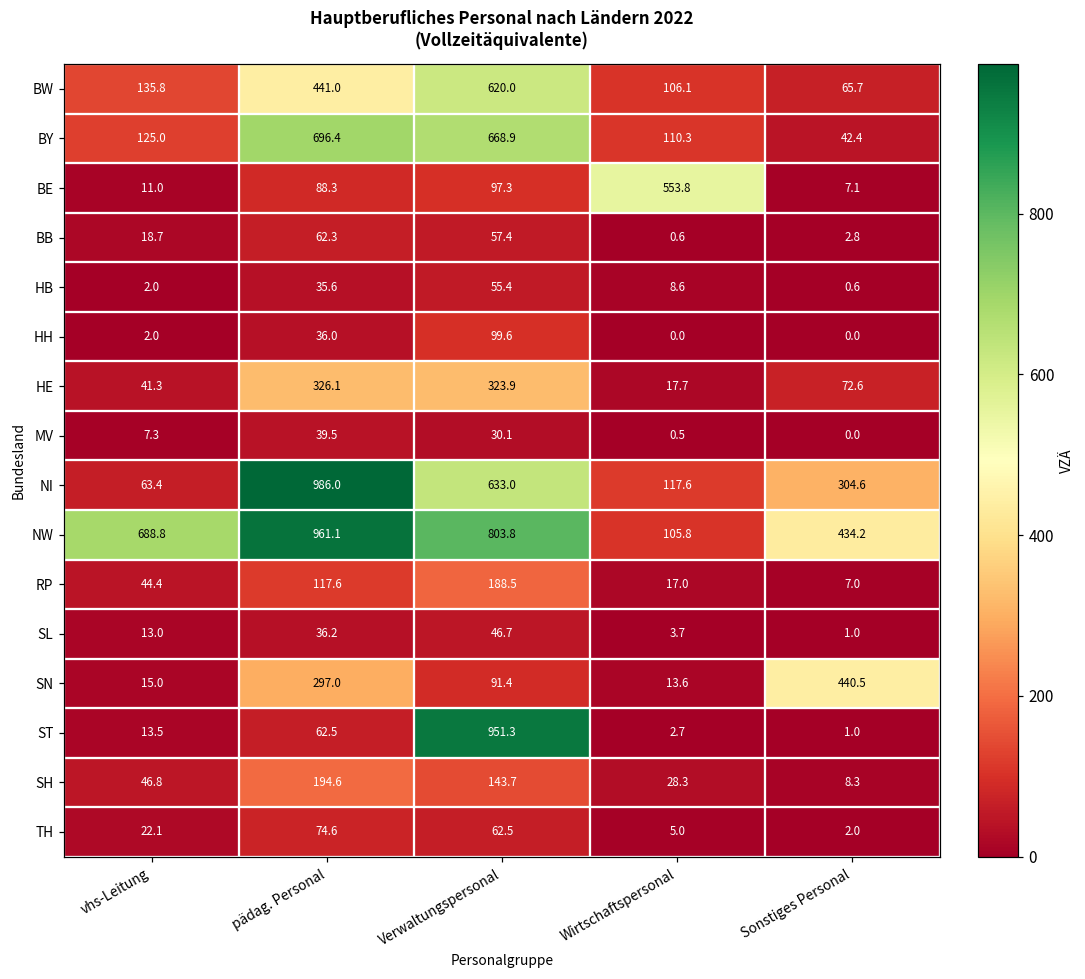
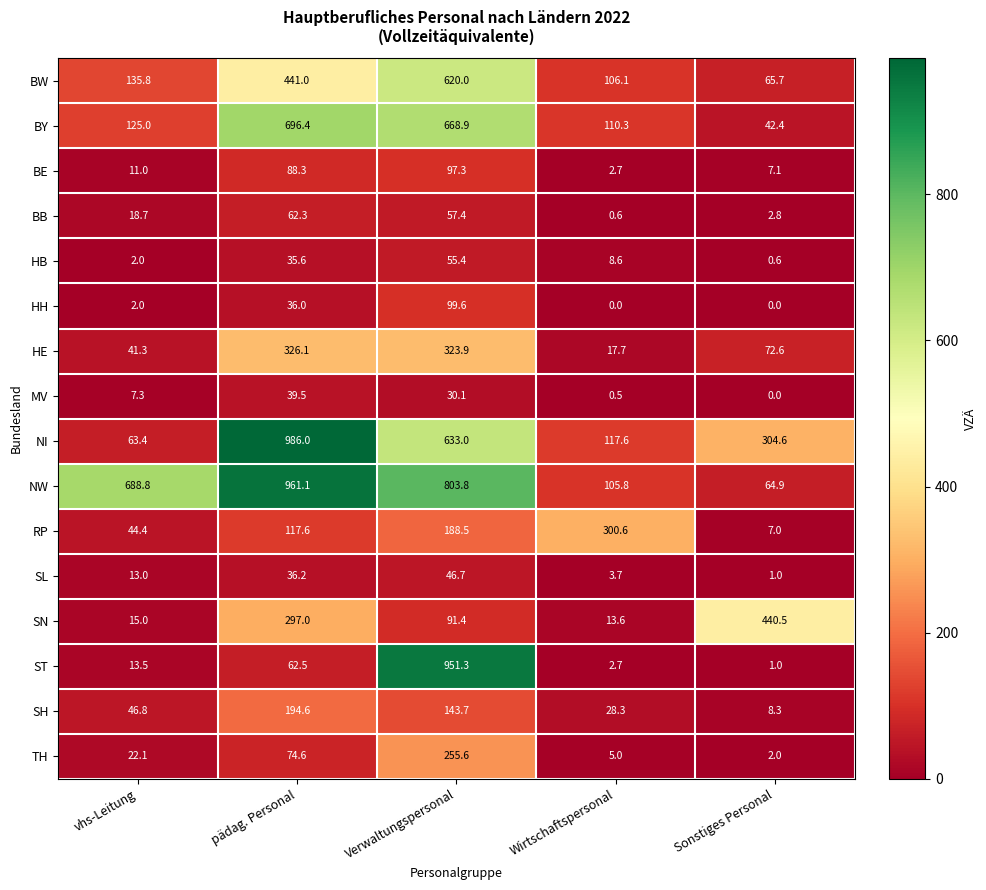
BE, Wirtschaftspersonal: 553.8 -> 2.7
NW, Sonstiges Personal: 434.2 -> 64.9
RP, Wirtschaftspersonal: 17.0 -> 300.6
TH, Verwaltungspersonal: 62.5 -> 255.6
